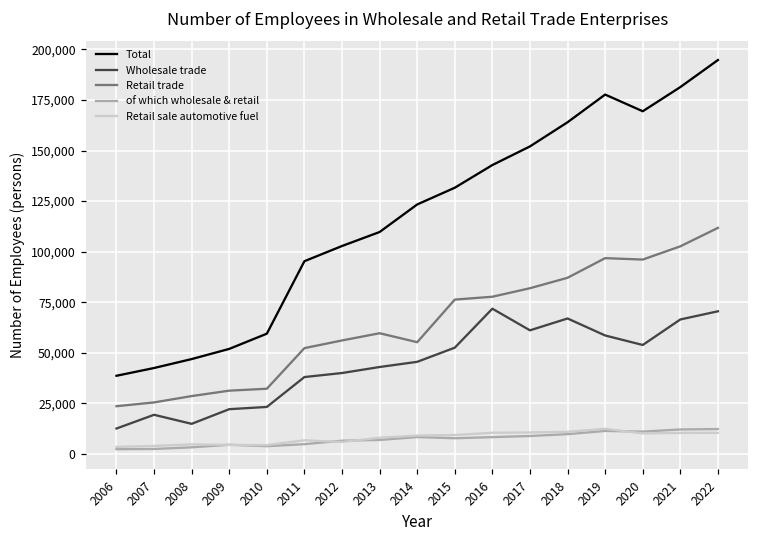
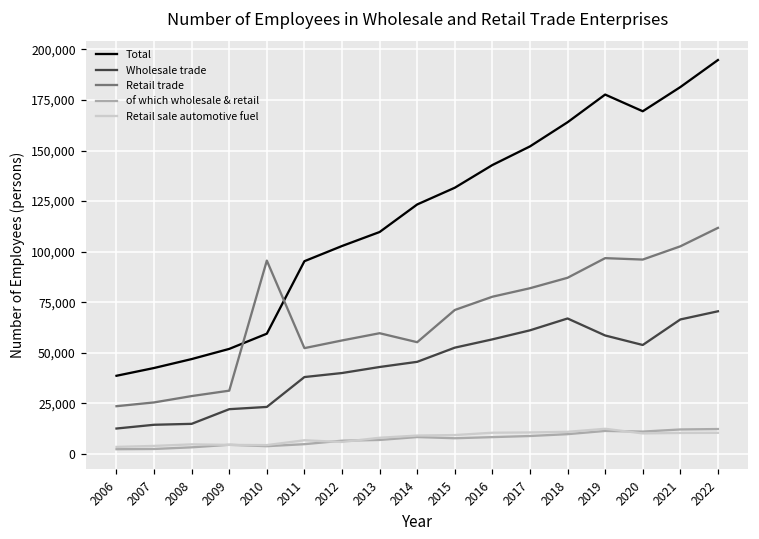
Wholesale trade, 2007: 19,000 -> 14,000
Retail trade, 2010: 32,000 -> 96,000
Retail trade, 2015: 76,000 -> 71,000
Wholesale trade, 2016: 72,000 -> 57,000
